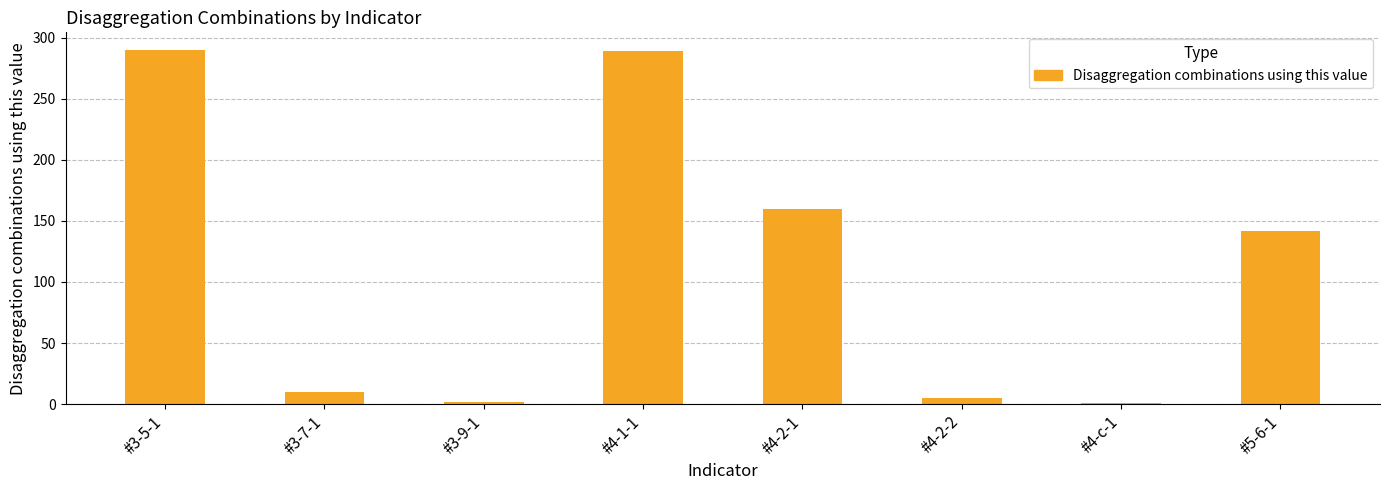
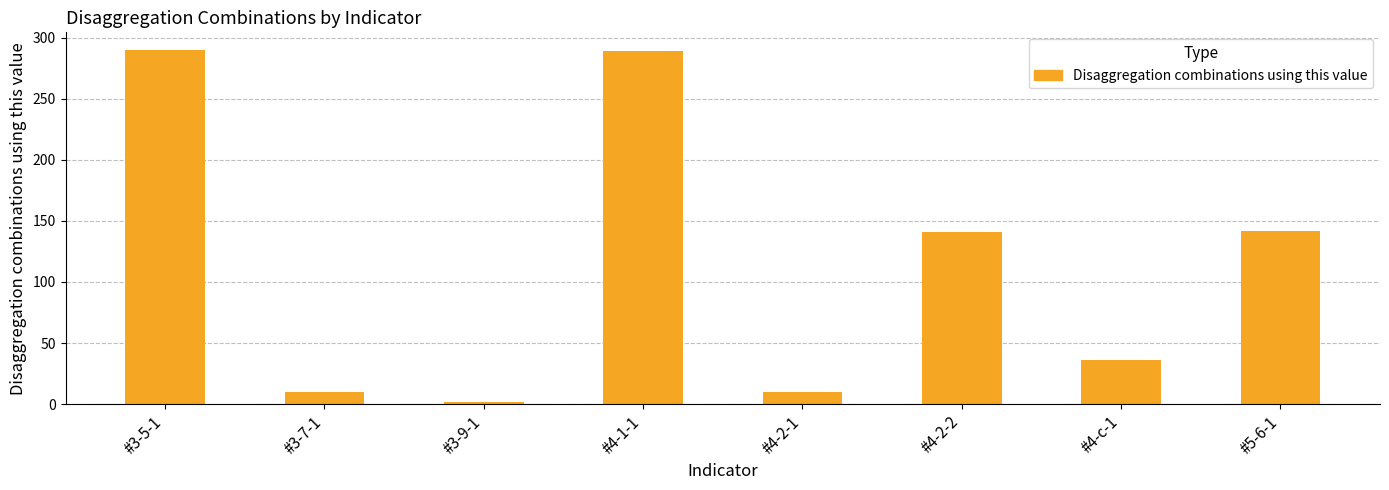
#4-2-1: 160 -> 10
#4-2-2: 5 -> 141
#4-c-1: 1 -> 36
